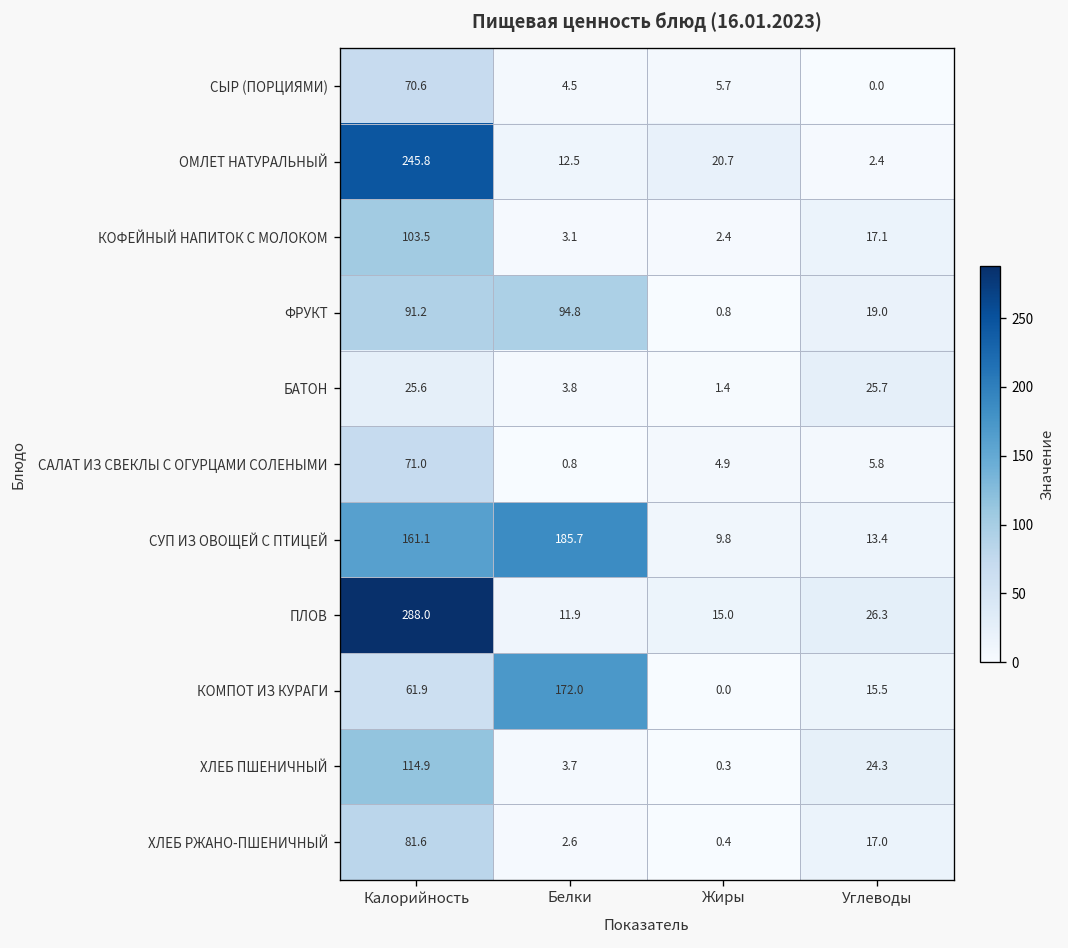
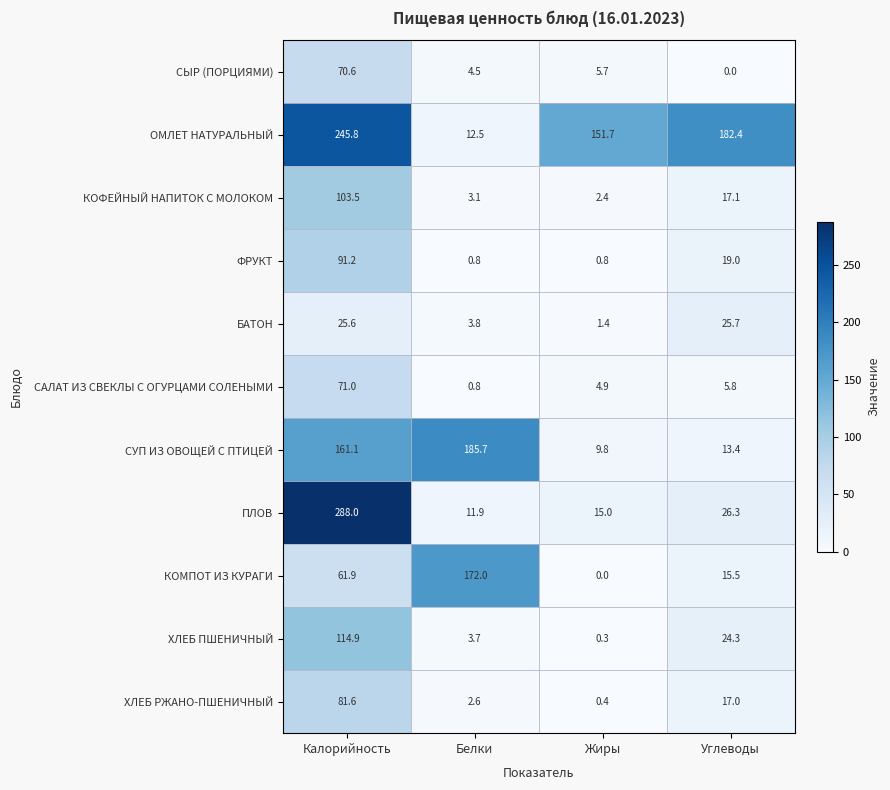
ОМЛЕТ НАТУРАЛЬНЫЙ, Жиры: 20.7 -> 151.7
ОМЛЕТ НАТУРАЛЬНЫЙ, Углеводы: 2.4 -> 182.4
ФРУКТ, Белки: 94.8 -> 0.8
